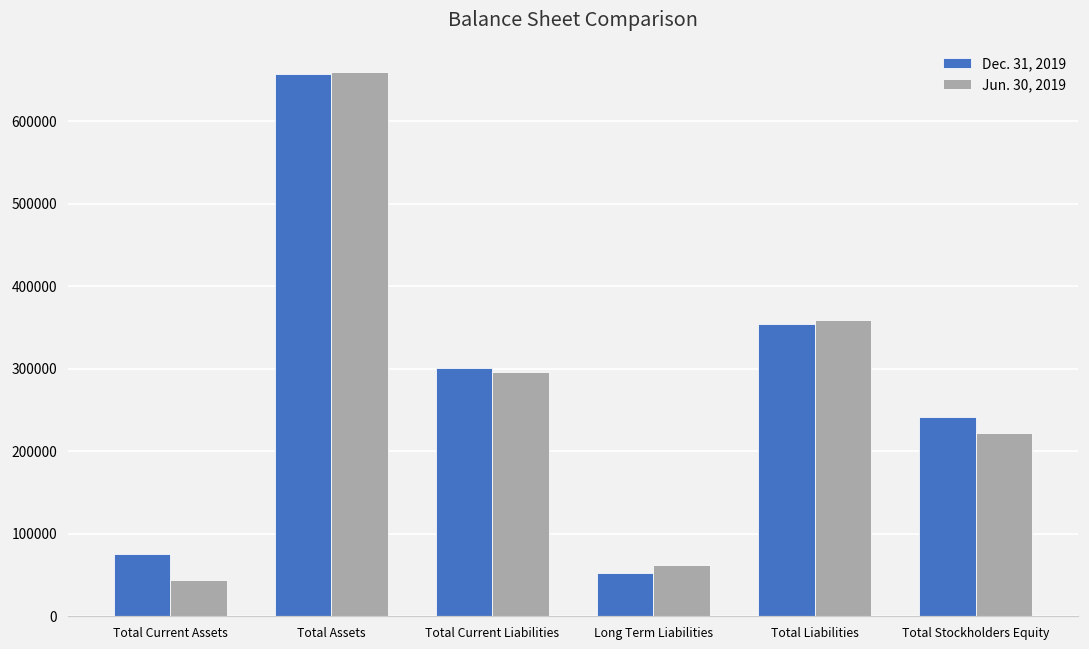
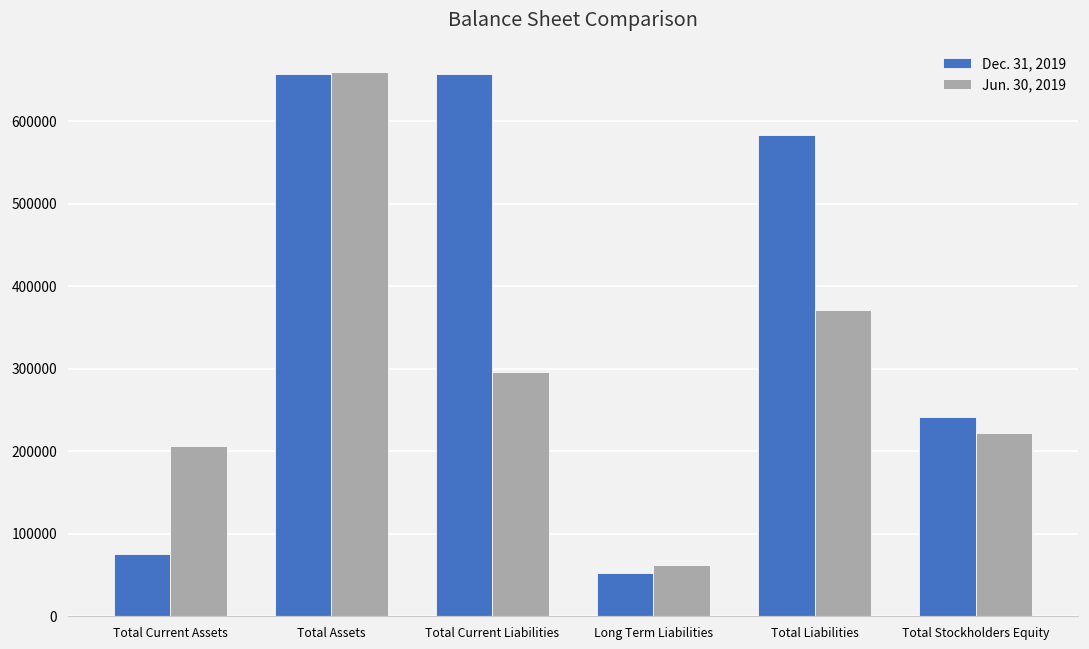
Jun. 30, 2019, Total Current Assets: 40000 -> 210000
Dec. 31, 2019, Total Current Liabilities: 300000 -> 660000
Dec. 31, 2019, Total Liabilities: 350000 -> 580000
Jun. 30, 2019, Total Liabilities: 360000 -> 370000
